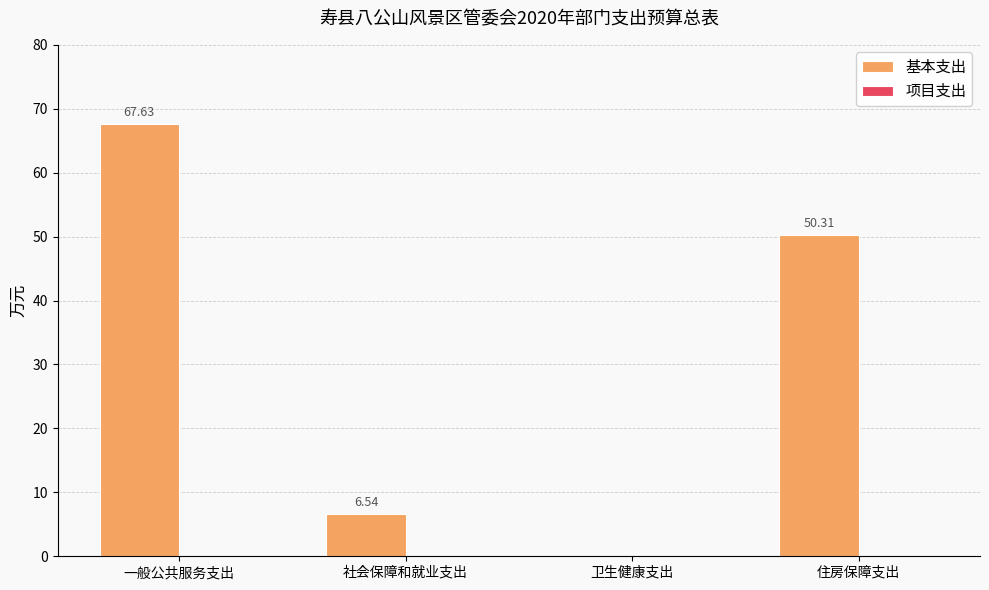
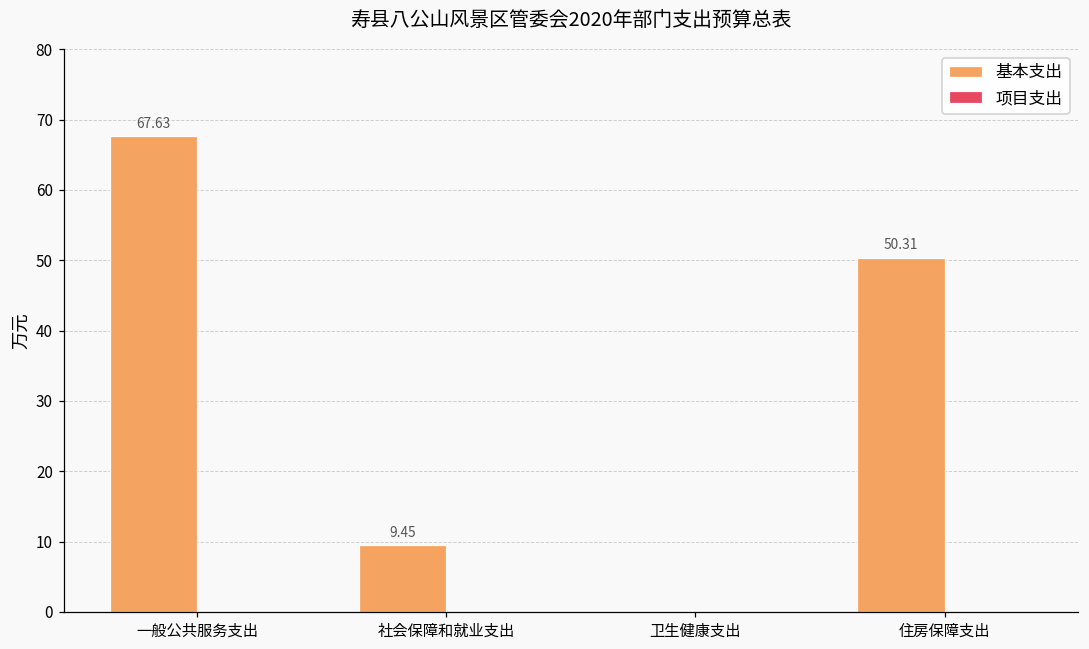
基本支出, 社会保障和就业支出: 6.54 -> 9.45
